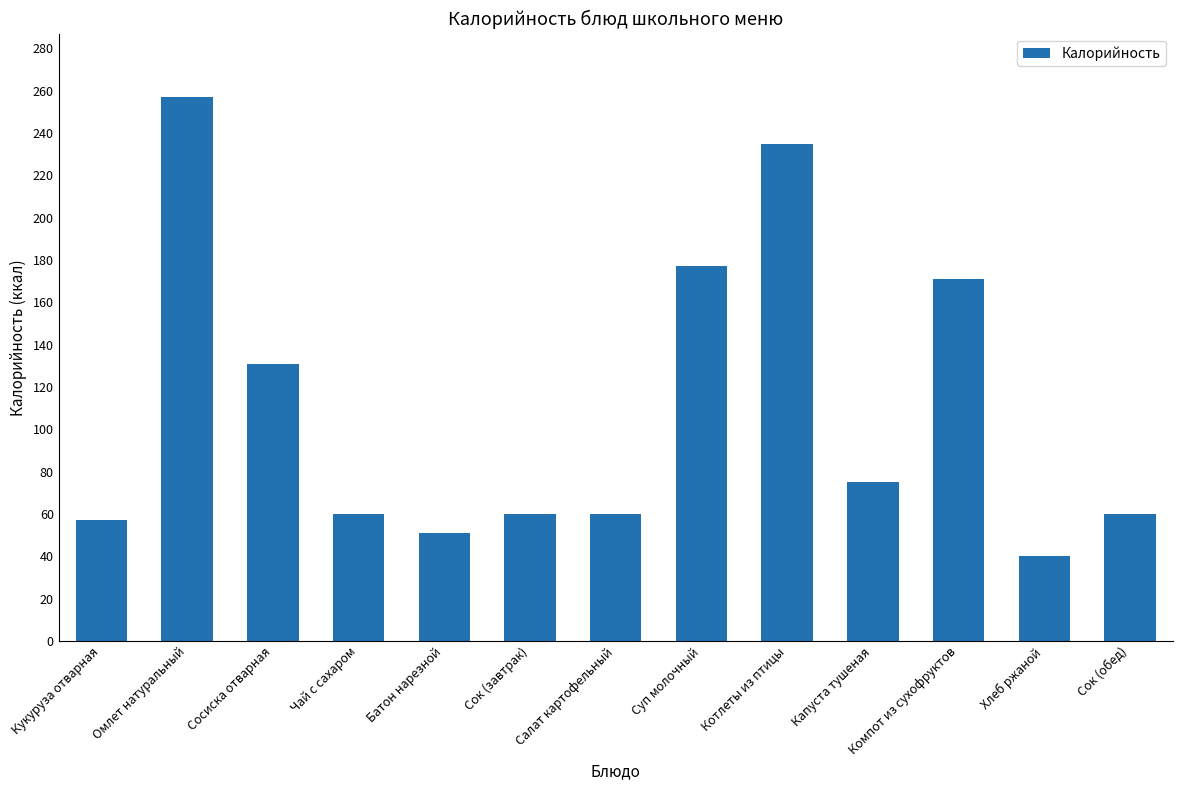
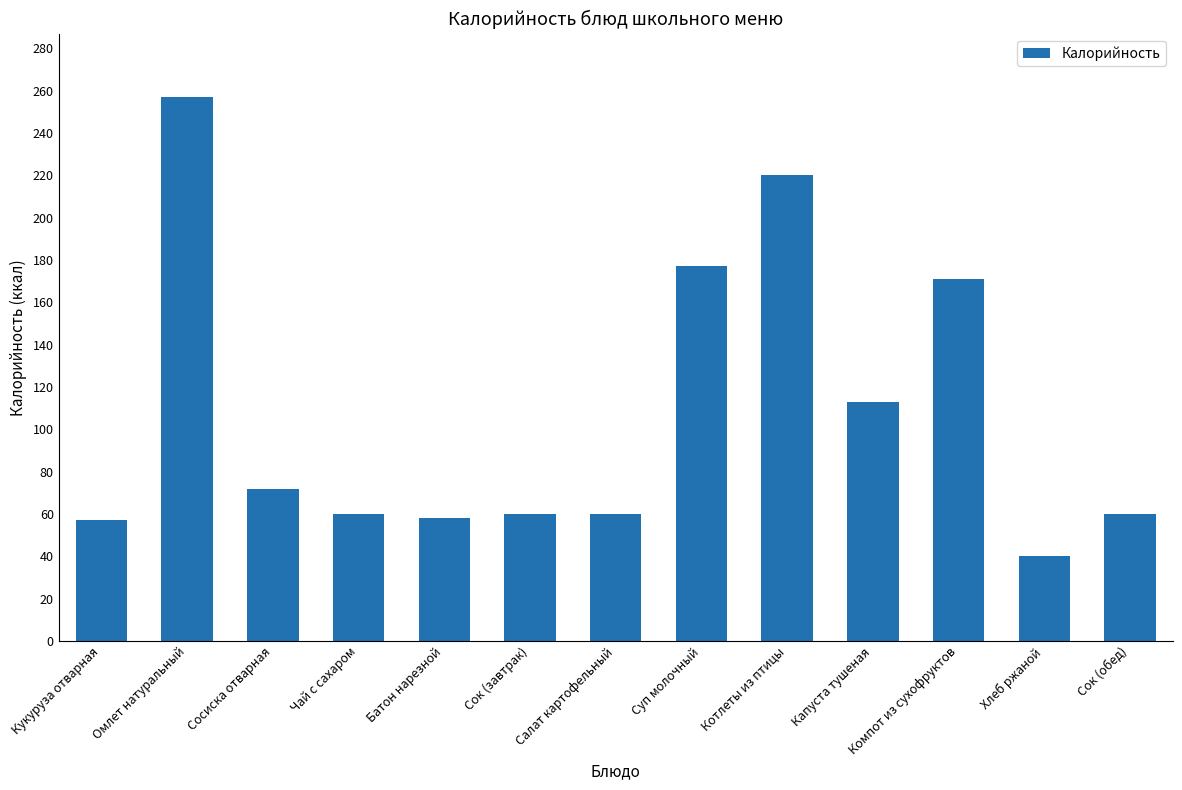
Сосиска отварная: 131 -> 72
Батон нарезной: 51 -> 58
Котлеты из птицы: 235 -> 220
Капуста тушеная: 75 -> 113
